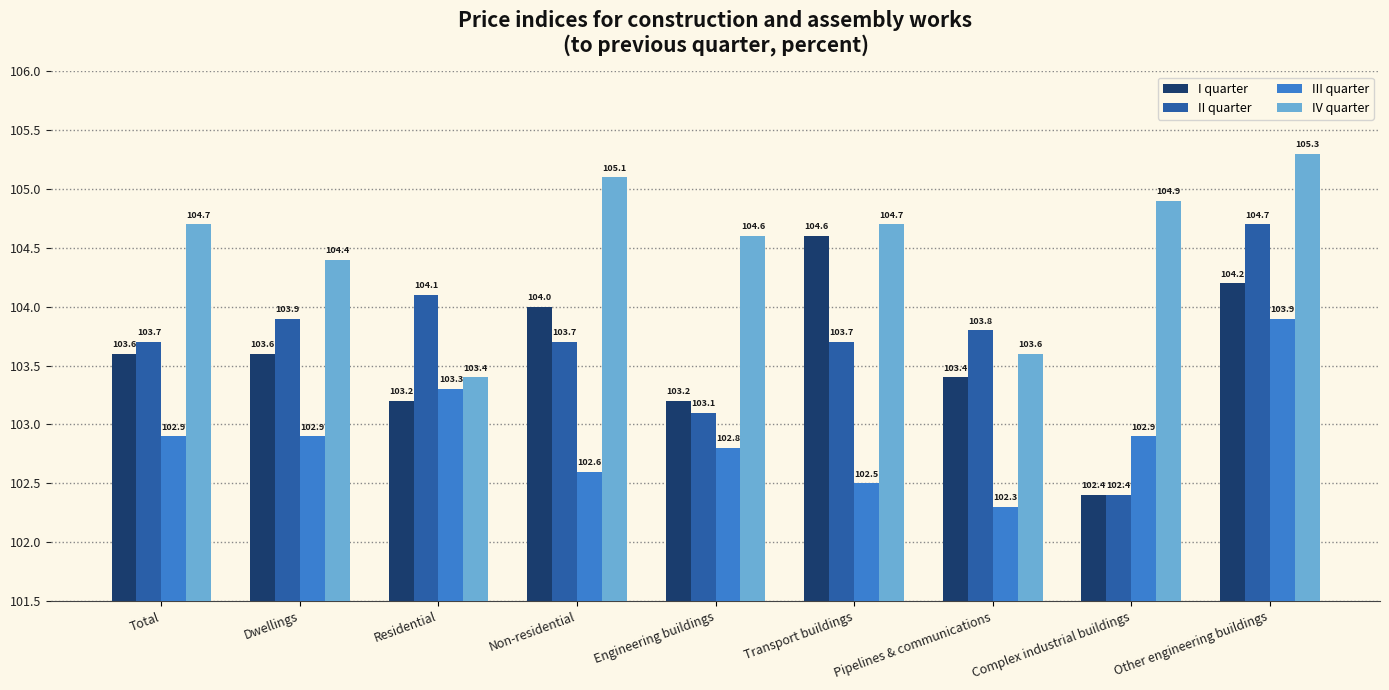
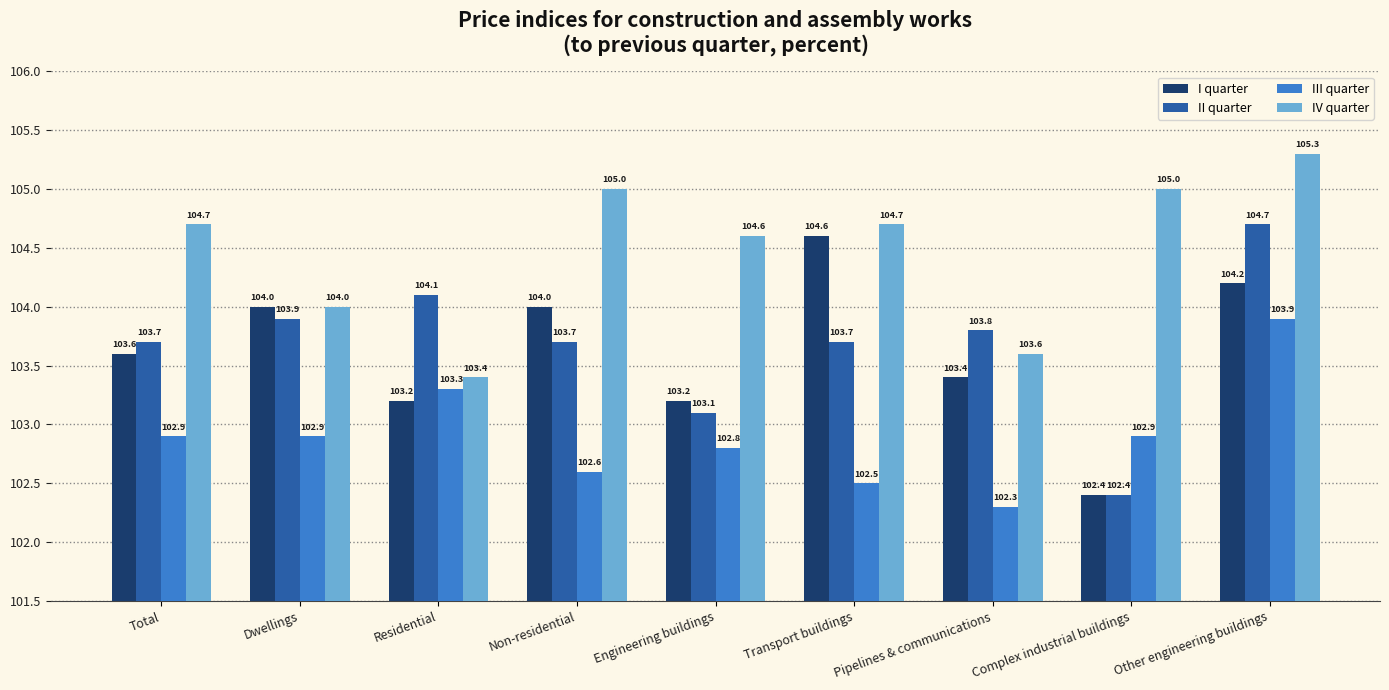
I quarter, Dwellings: 103.6 -> 104.0
IV quarter, Dwellings: 104.4 -> 104.0
IV quarter, Non-residential: 105.1 -> 105.0
IV quarter, Complex industrial buildings: 104.9 -> 105.0
